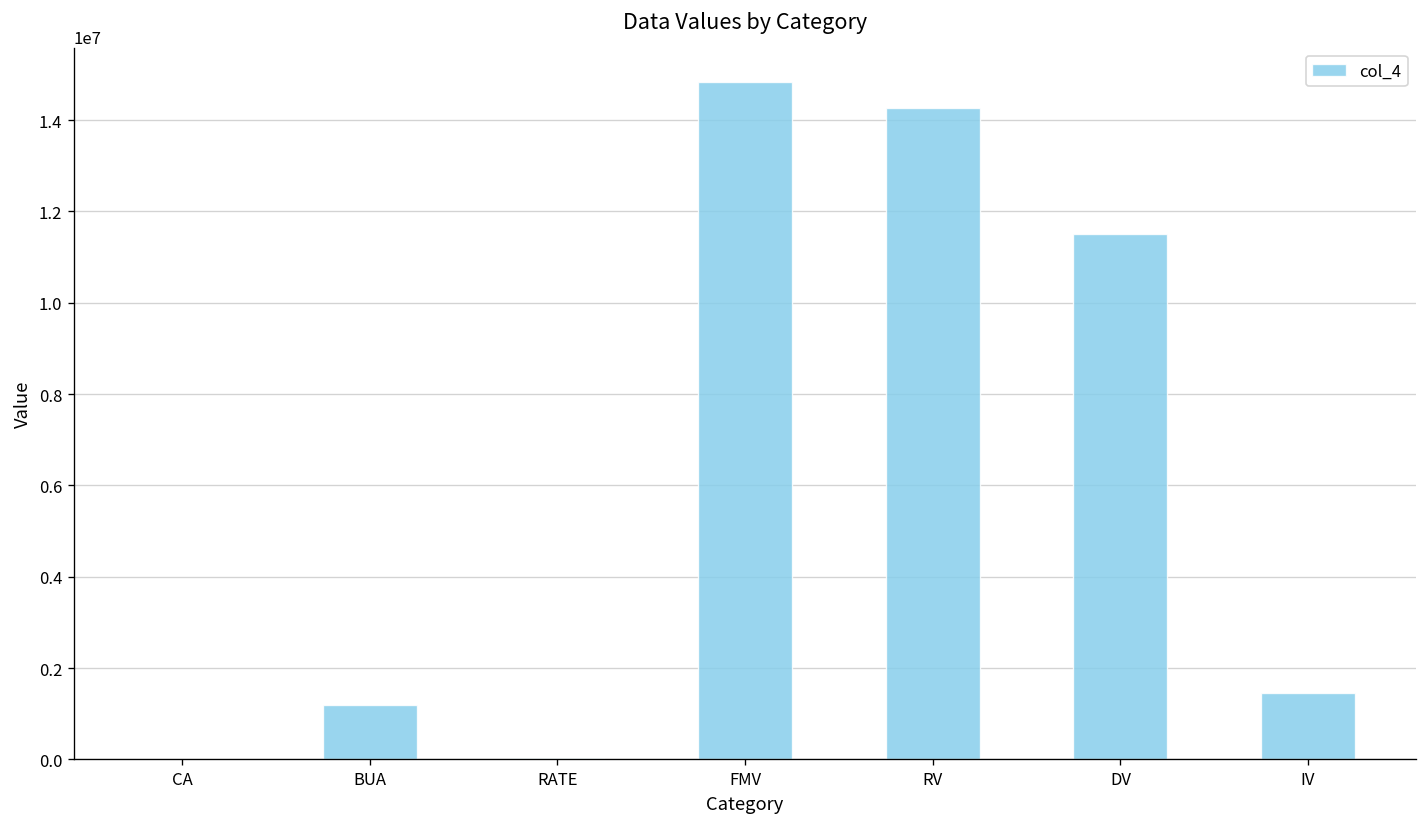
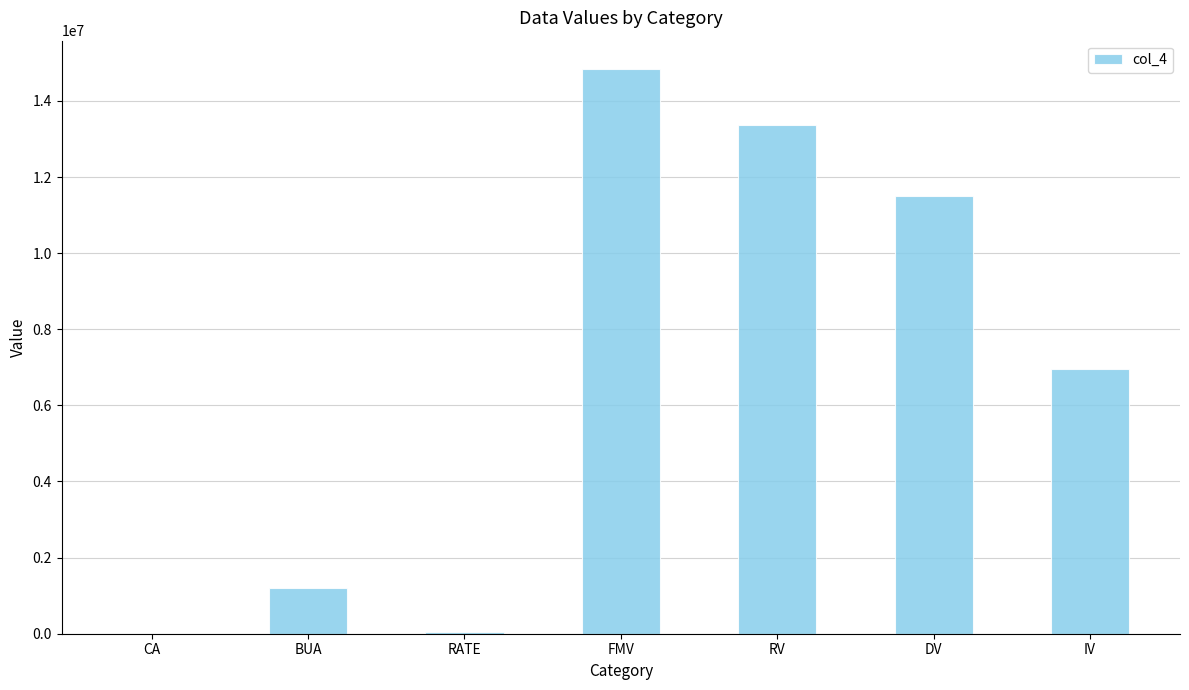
RV: 14300000 -> 13400000
IV: 1500000 -> 7000000
